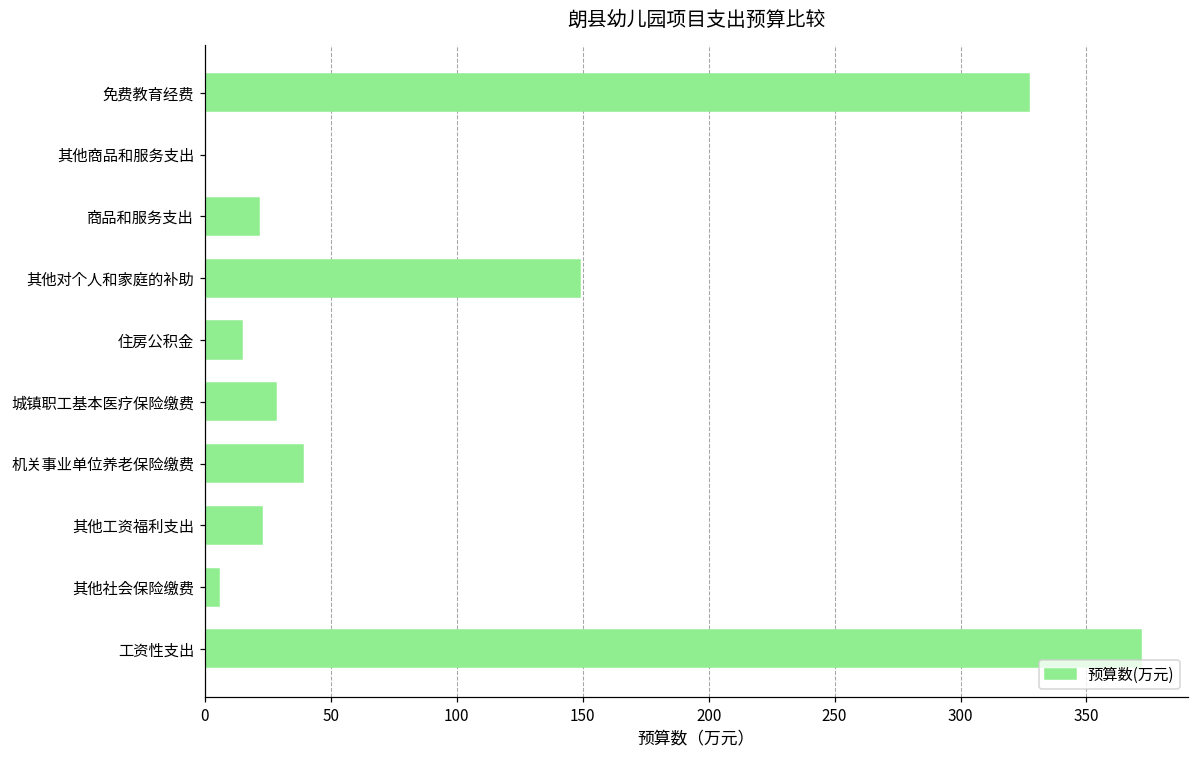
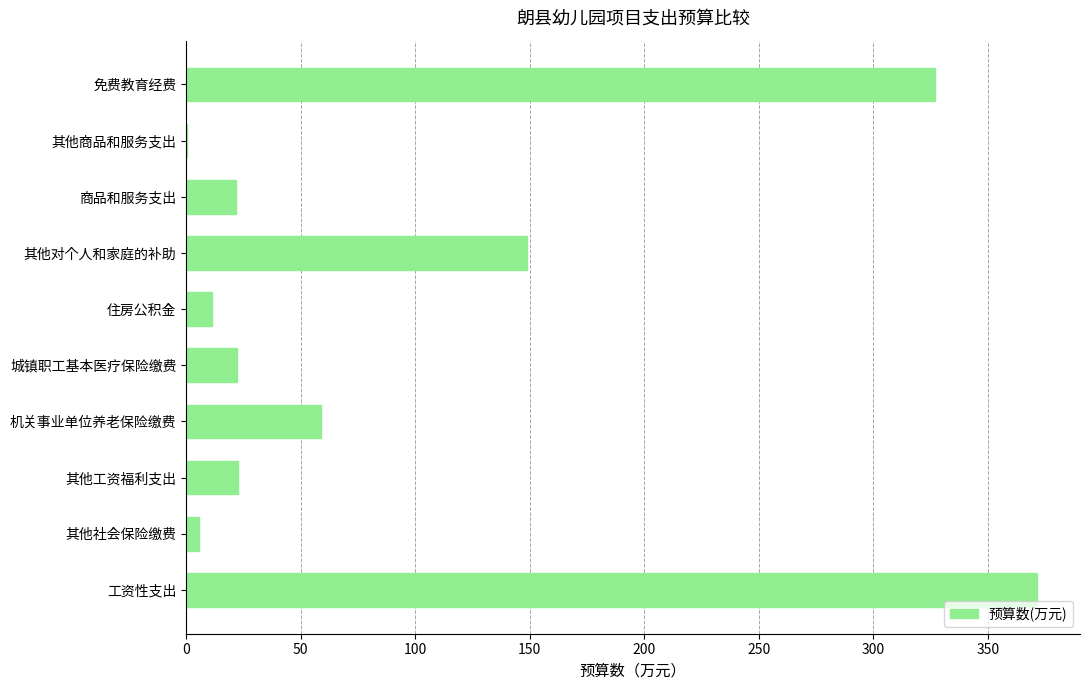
住房公积金: 15 -> 11
城镇职工基本医疗保险缴费: 28 -> 22
机关事业单位养老保险缴费: 39 -> 59
